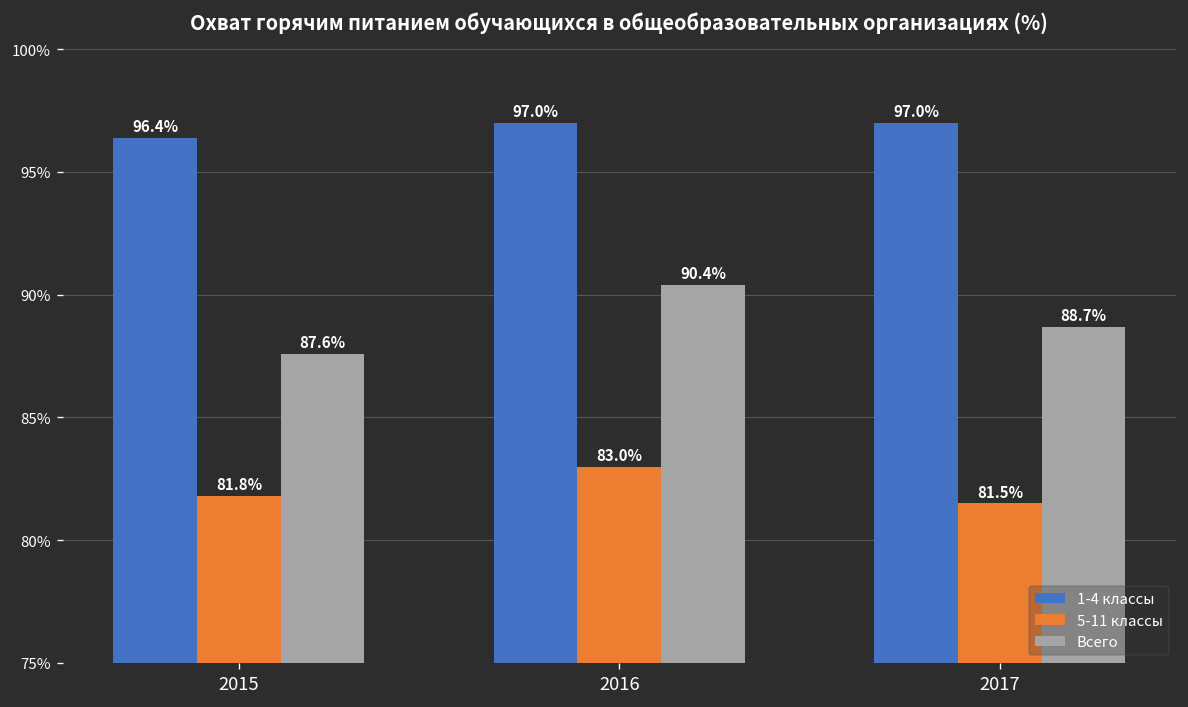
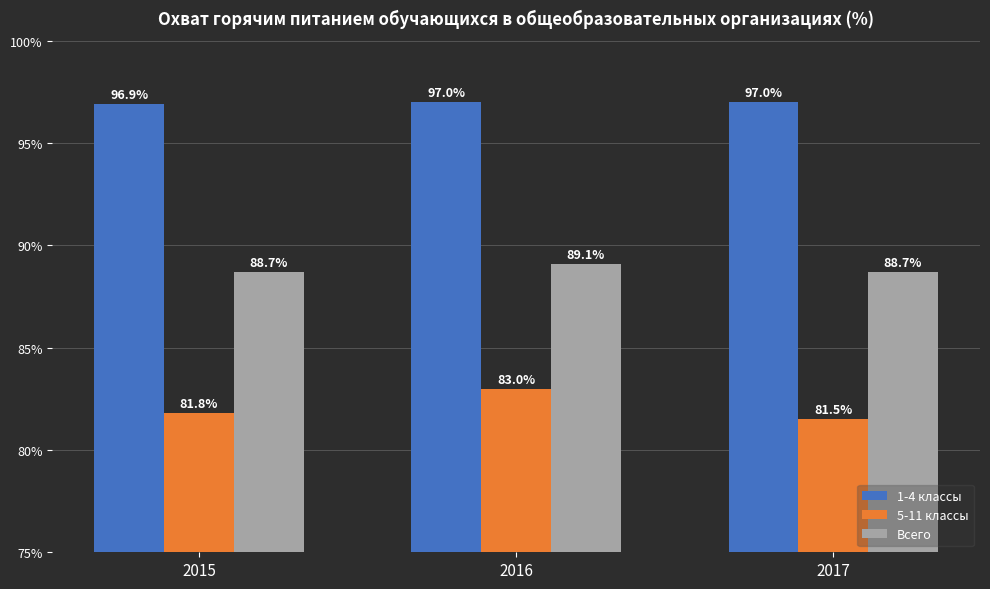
1-4 классы, 2015: 96.4% -> 96.9%
Всего, 2015: 87.6% -> 88.7%
Всего, 2016: 90.4% -> 89.1%
